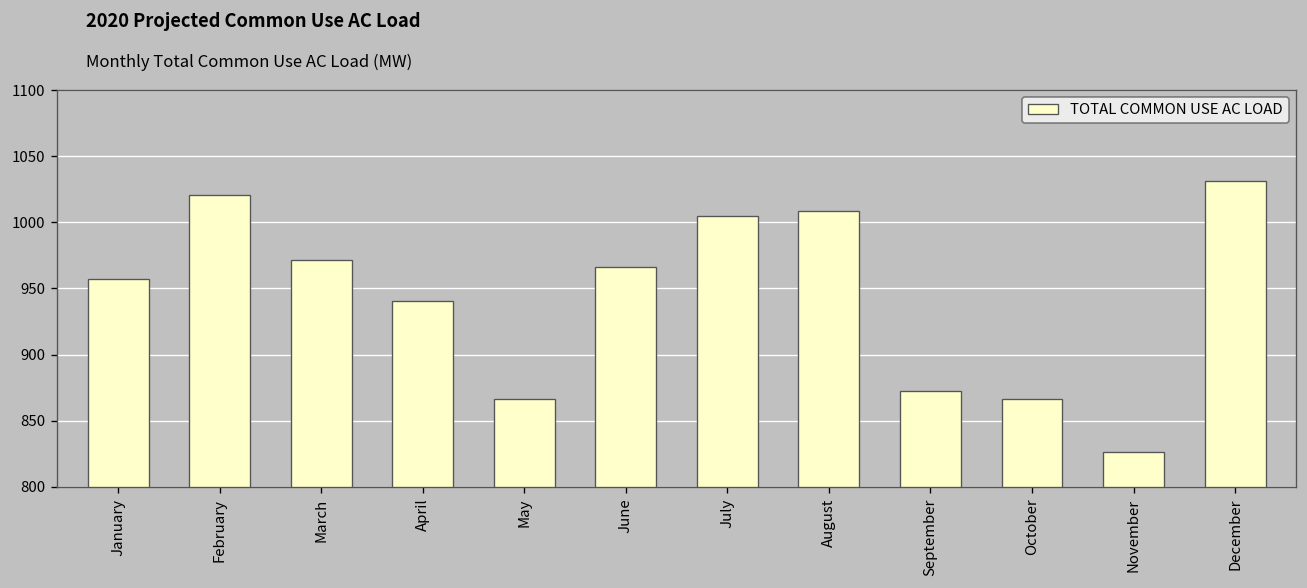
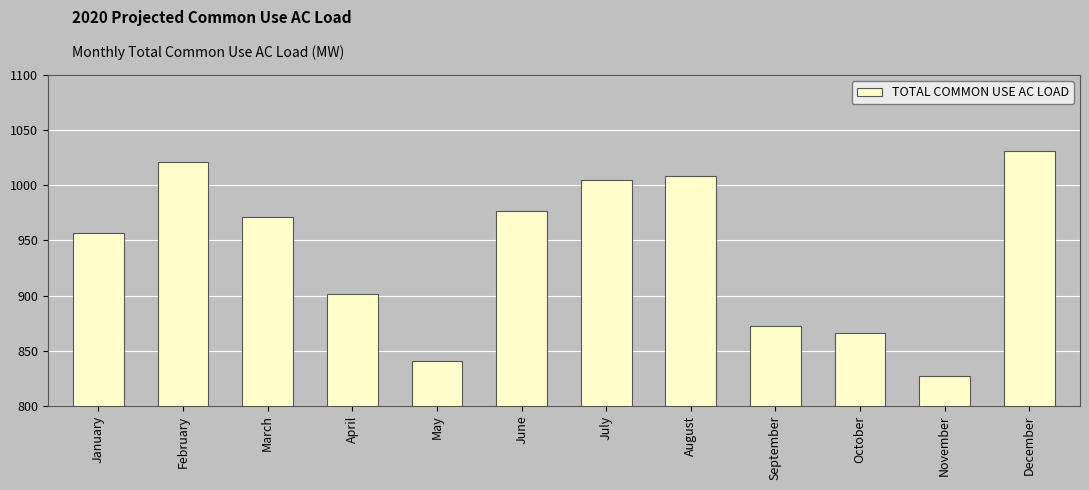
April: 940 -> 902
May: 866 -> 841
June: 966 -> 977
